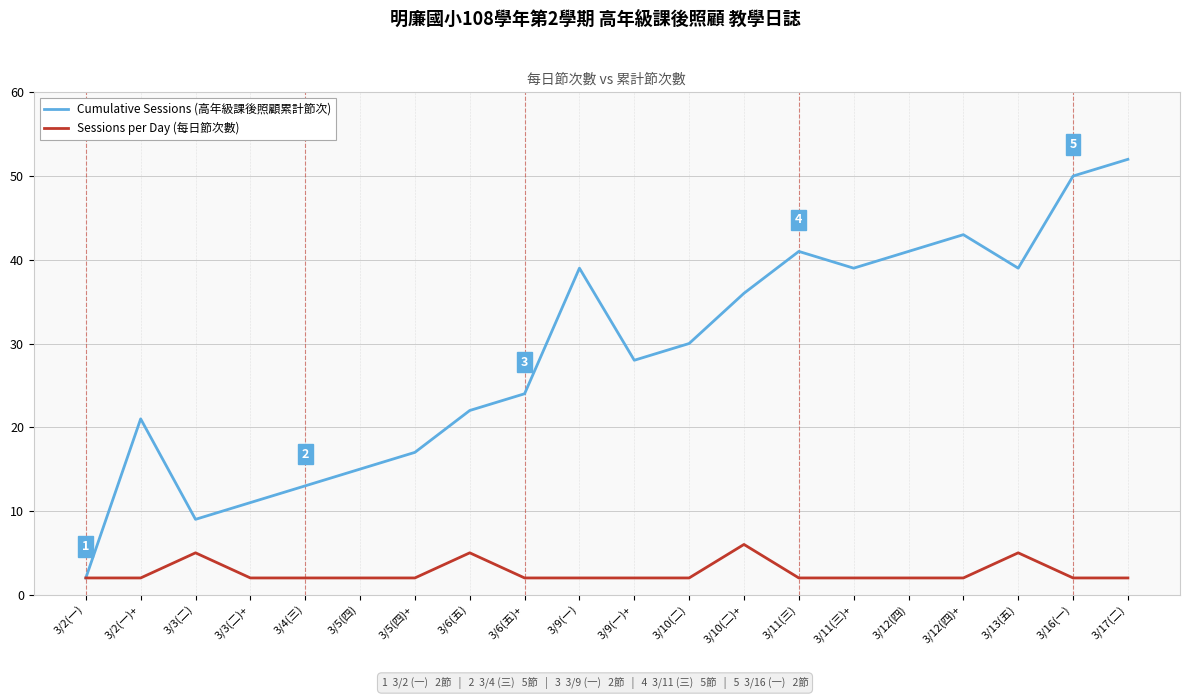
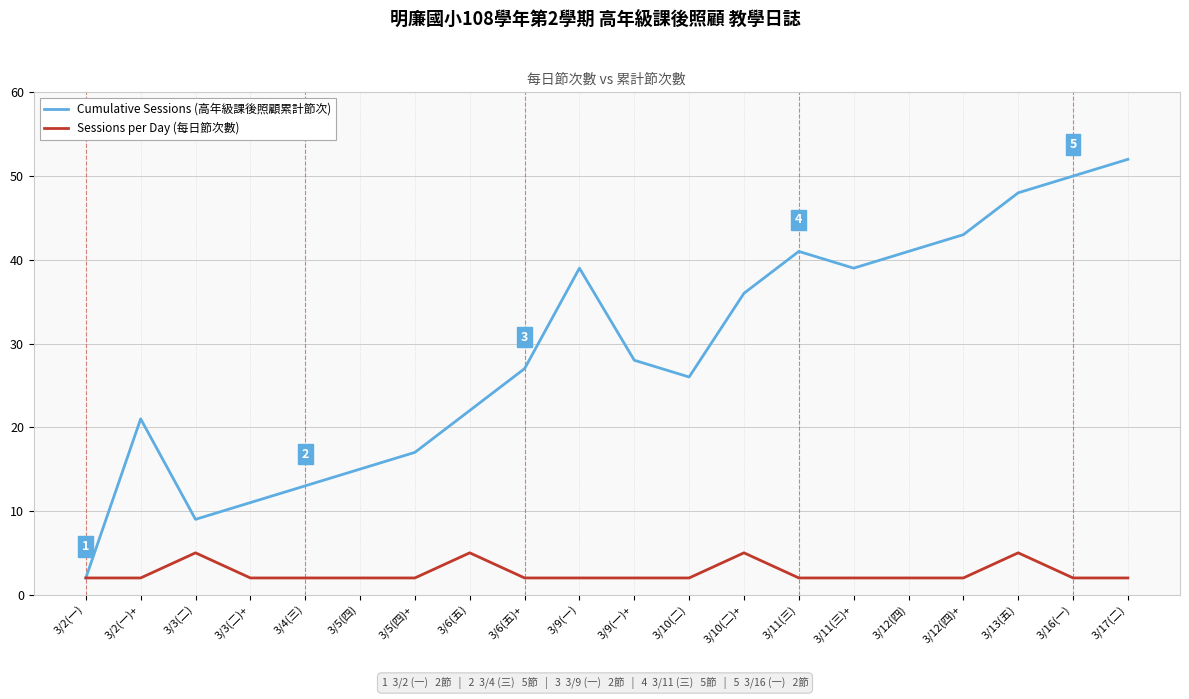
Cumulative Sessions (高年級課後照顧累計節次), 3/6(五)+: 24 -> 27
Cumulative Sessions (高年級課後照顧累計節次), 3/10(二): 30 -> 26
Sessions per Day (每日節次數), 3/10(二)+: 6 -> 5
Cumulative Sessions (高年級課後照顧累計節次), 3/13(五): 39 -> 48
